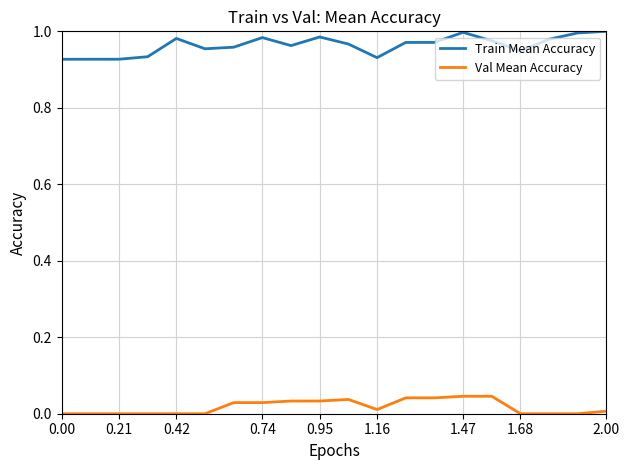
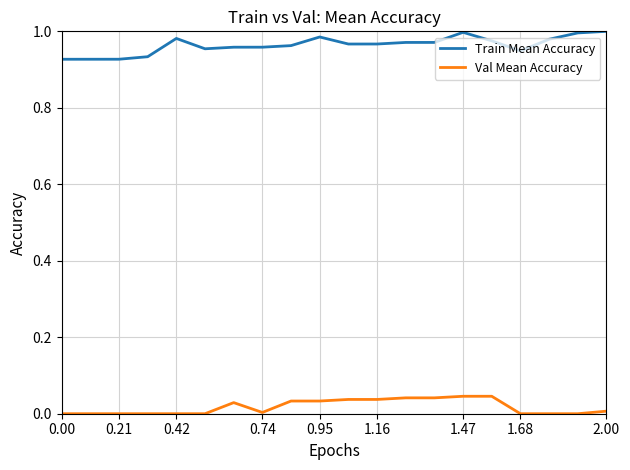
Train Mean Accuracy, 0.74: 0.98 -> 0.96
Val Mean Accuracy, 0.74: 0.03 -> 0.00
Train Mean Accuracy, 1.16: 0.93 -> 0.97
Val Mean Accuracy, 1.16: 0.01 -> 0.04
